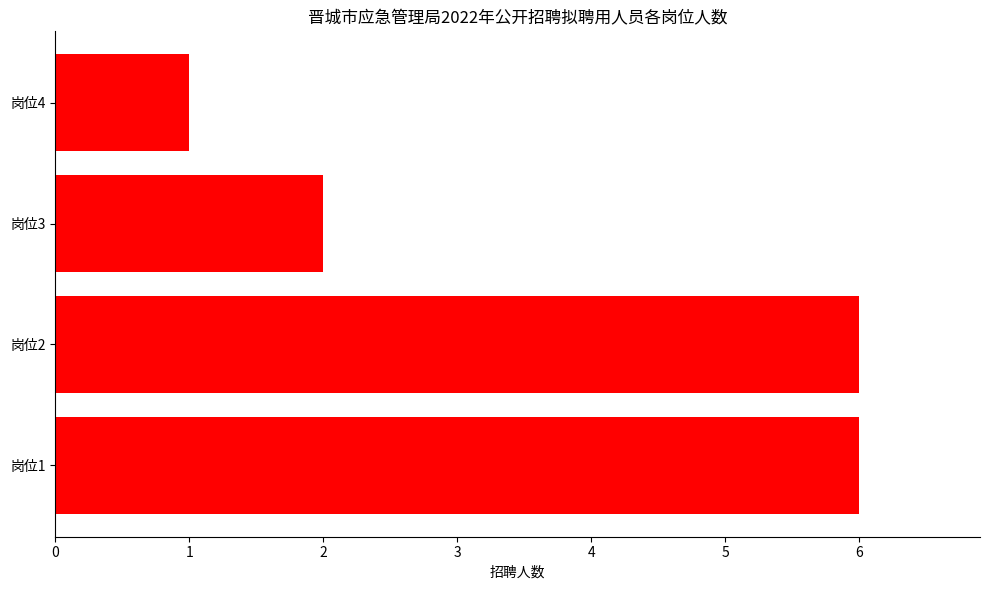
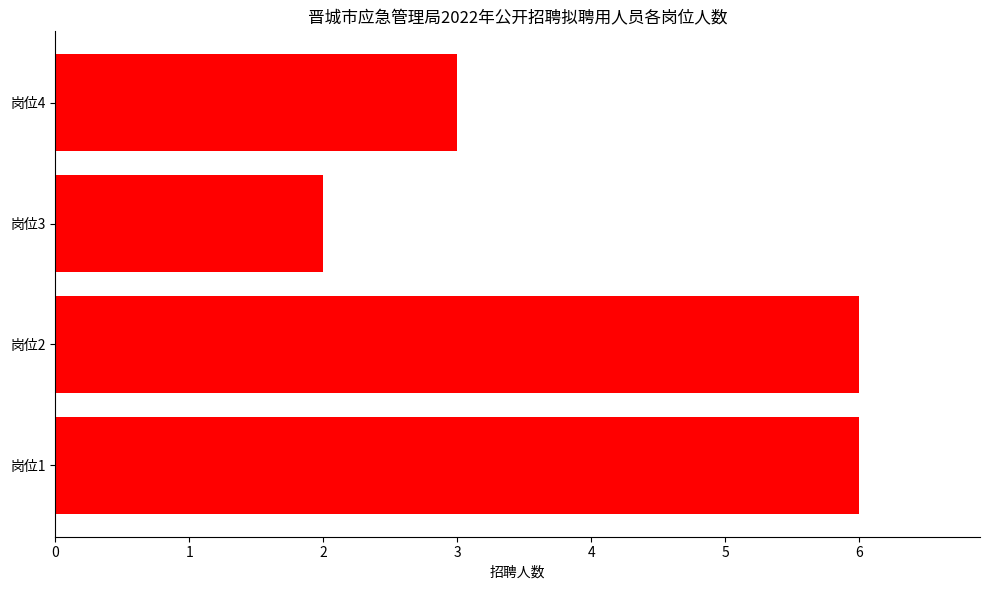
岗位4: 1 -> 3
